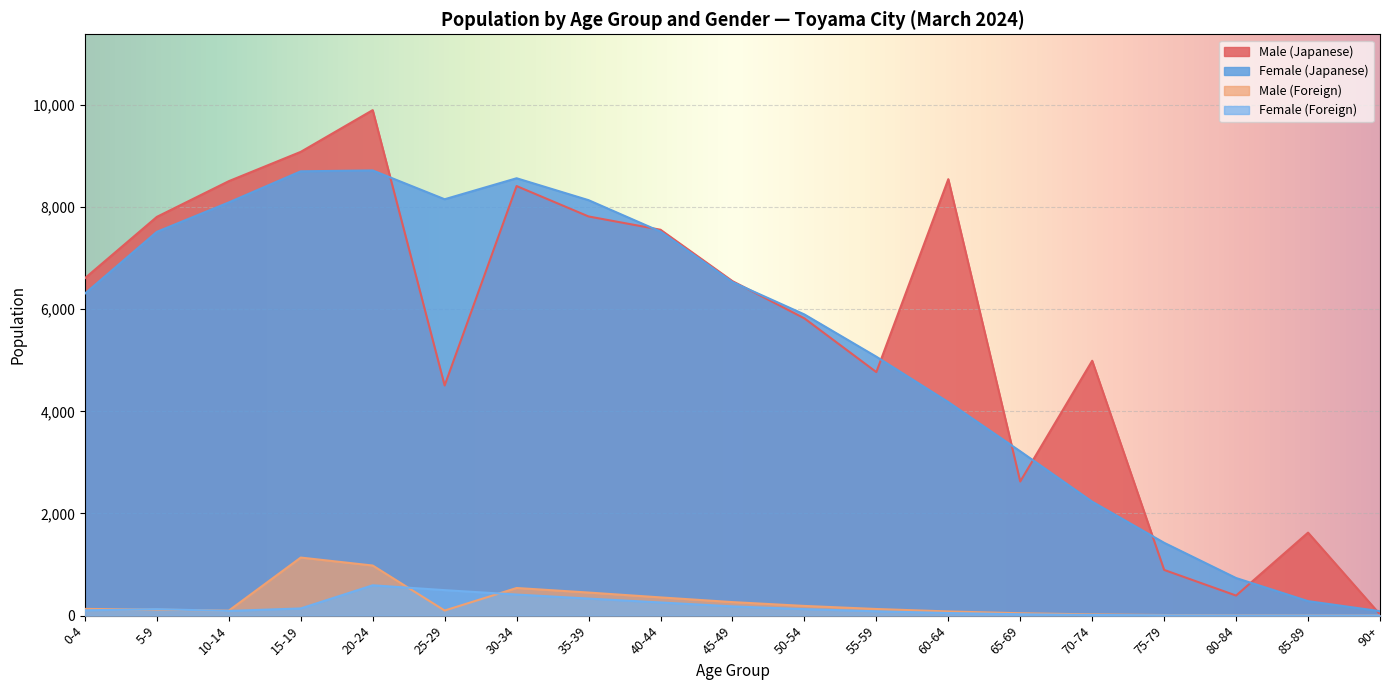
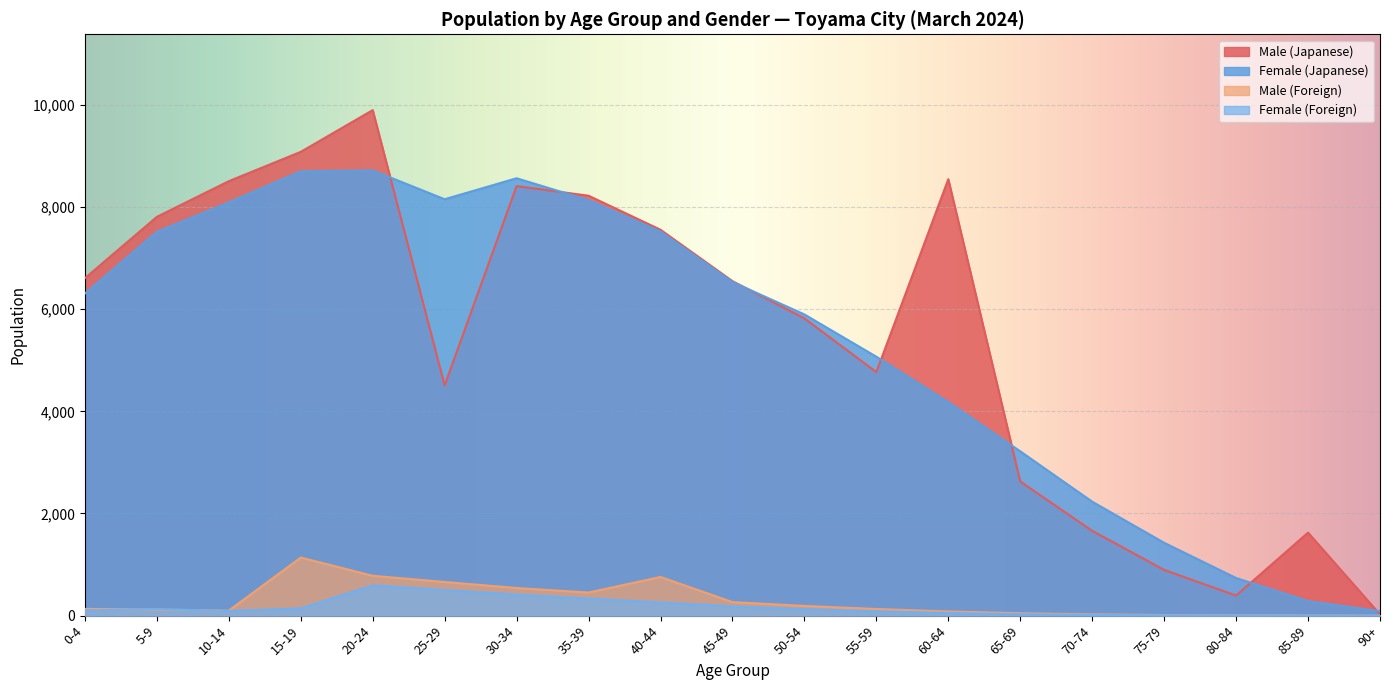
Male (Foreign), 20-24: 1,000 -> 800
Male (Foreign), 25-29: 100 -> 700
Male (Japanese), 35-39: 7,800 -> 8,200
Male (Foreign), 40-44: 400 -> 800
Male (Japanese), 70-74: 5,000 -> 1,700
